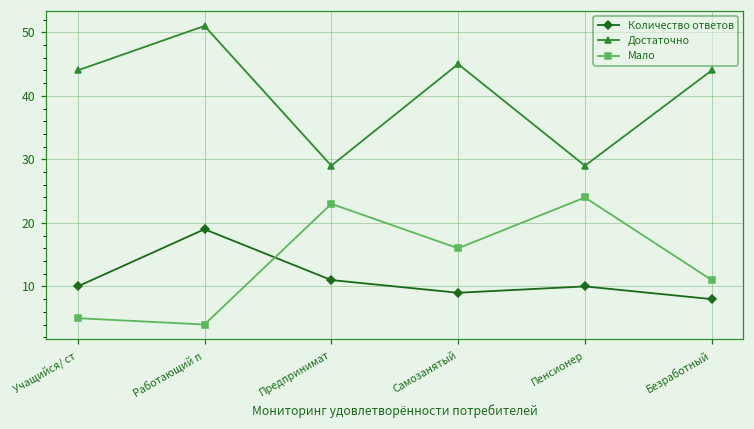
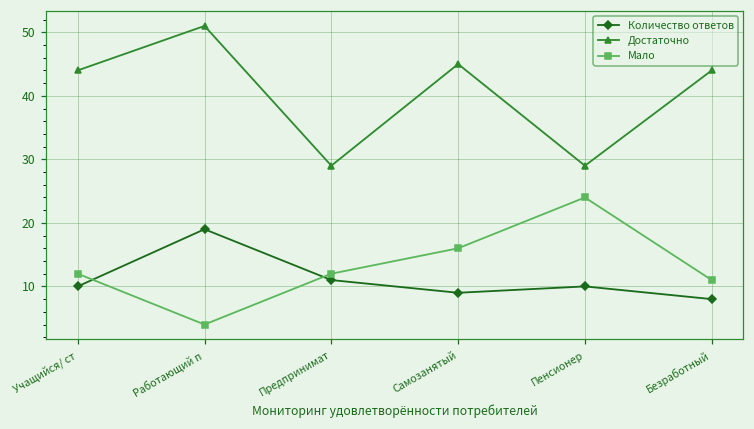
Мало, Учащийся/ ст: 5 -> 12
Мало, Предпринимат: 23 -> 12
